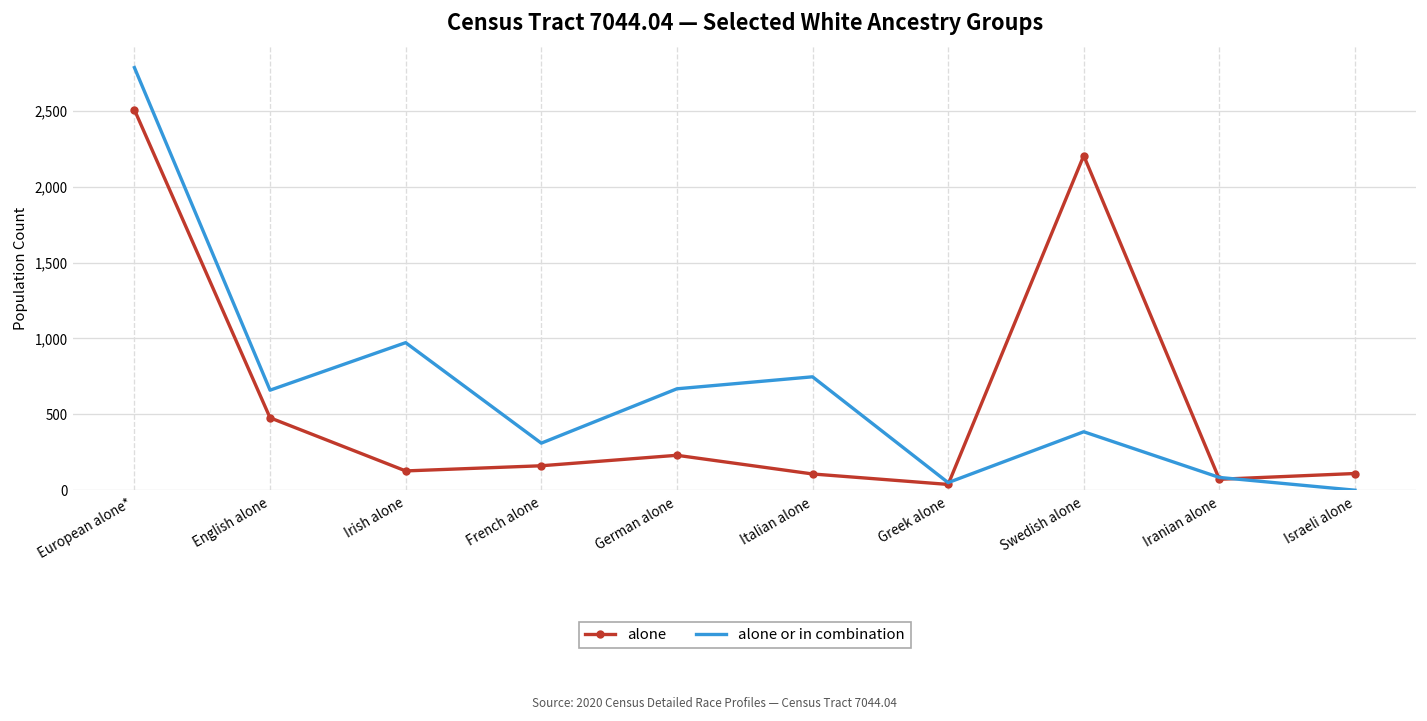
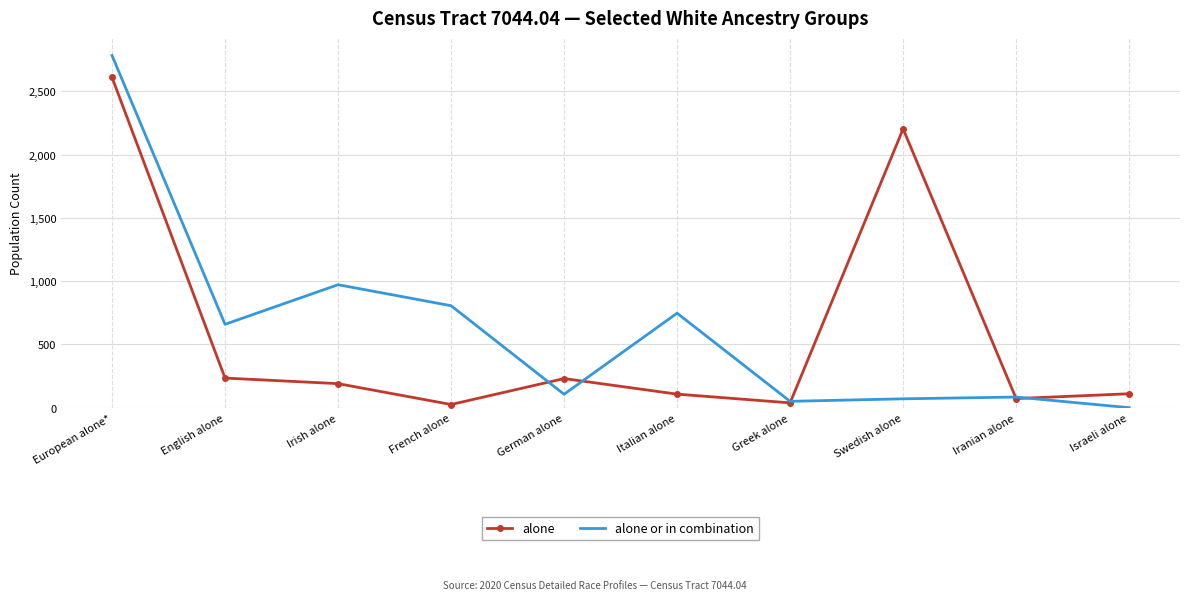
alone, European alone*: 2,510 -> 2,610
alone, English alone: 480 -> 230
alone, Irish alone: 130 -> 190
alone, French alone: 160 -> 30
alone or in combination, French alone: 310 -> 810
alone or in combination, German alone: 670 -> 110
alone or in combination, Swedish alone: 390 -> 70
